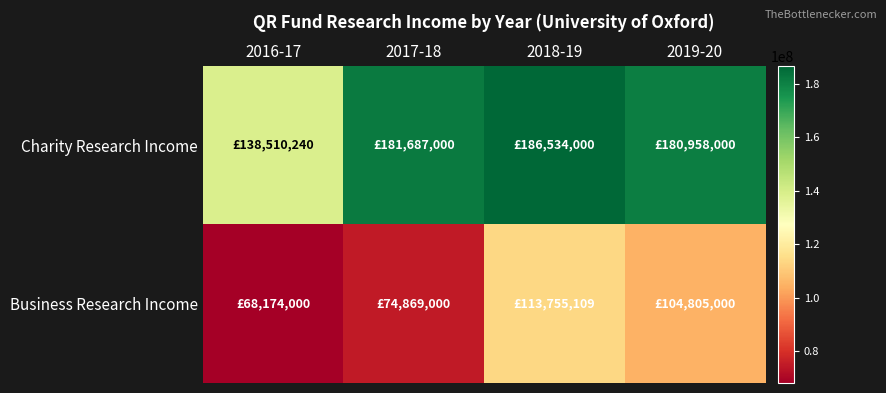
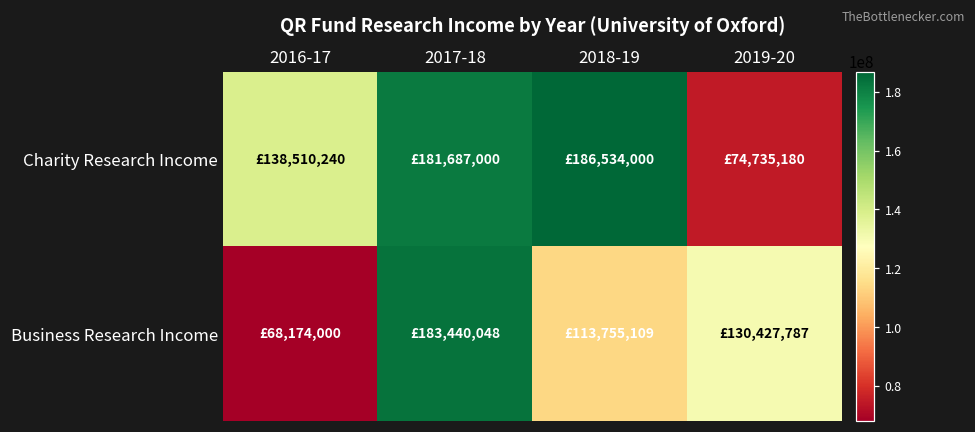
Charity Research Income, 2019-20: £180,958,000 -> £74,735,180
Business Research Income, 2017-18: £74,869,000 -> £183,440,048
Business Research Income, 2019-20: £104,805,000 -> £130,427,787
